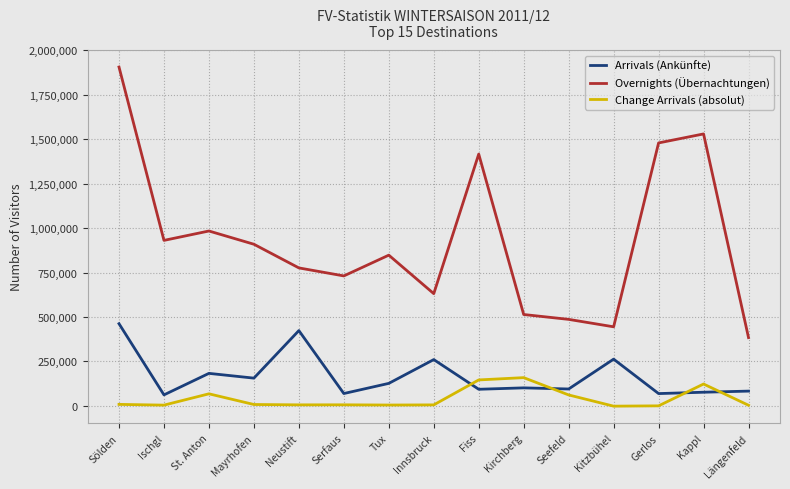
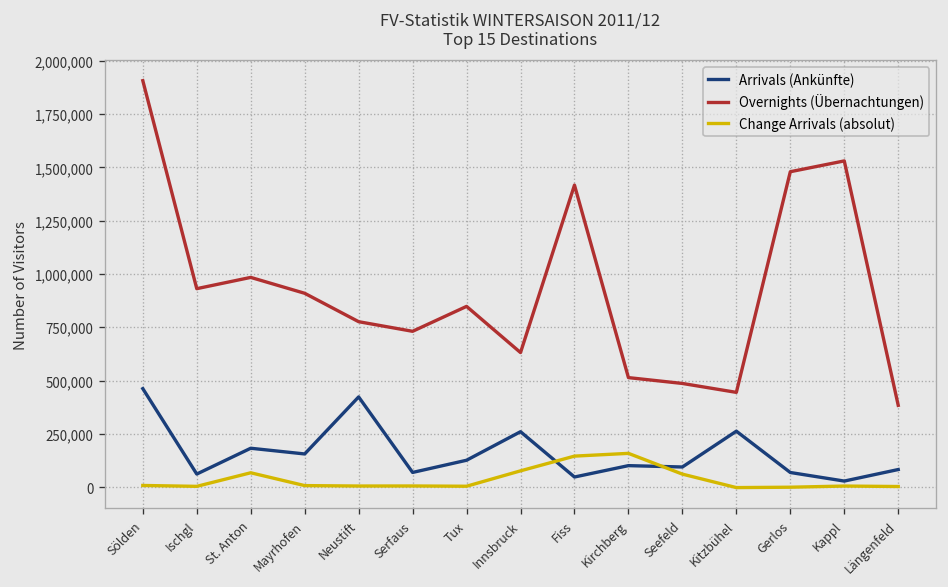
Change Arrivals (absolut), Innsbruck: 10,000 -> 80,000
Arrivals (Ankünfte), Fiss: 90,000 -> 50,000
Arrivals (Ankünfte), Kappl: 80,000 -> 30,000
Change Arrivals (absolut), Kappl: 120,000 -> 10,000
